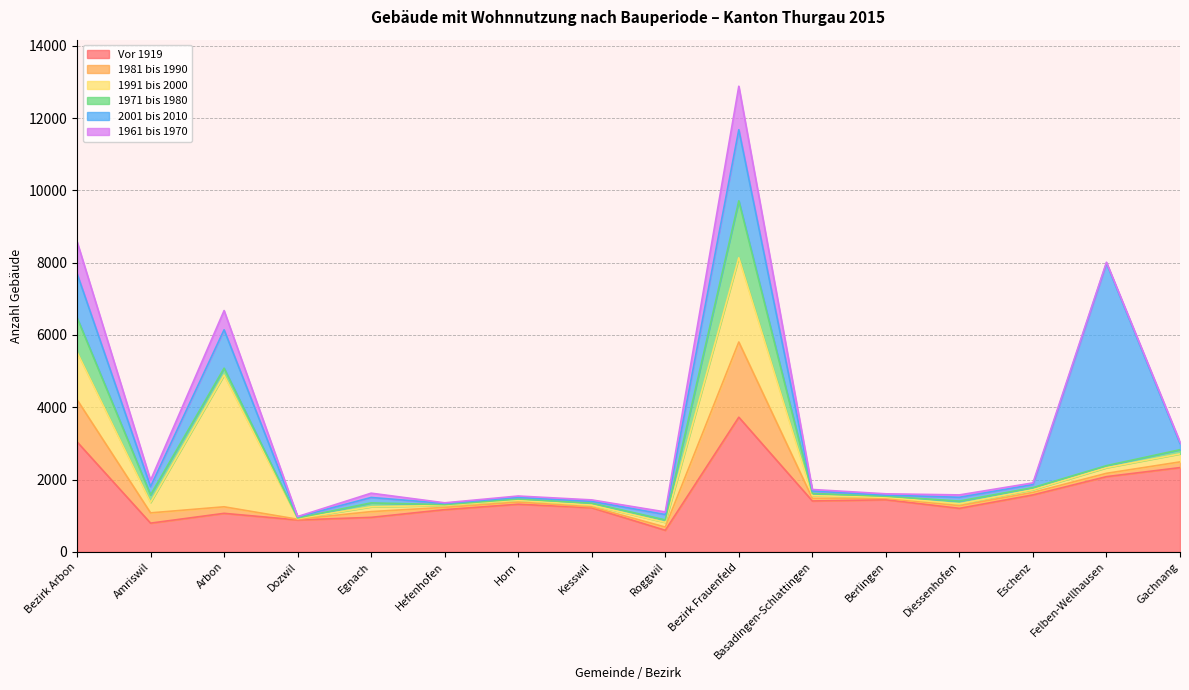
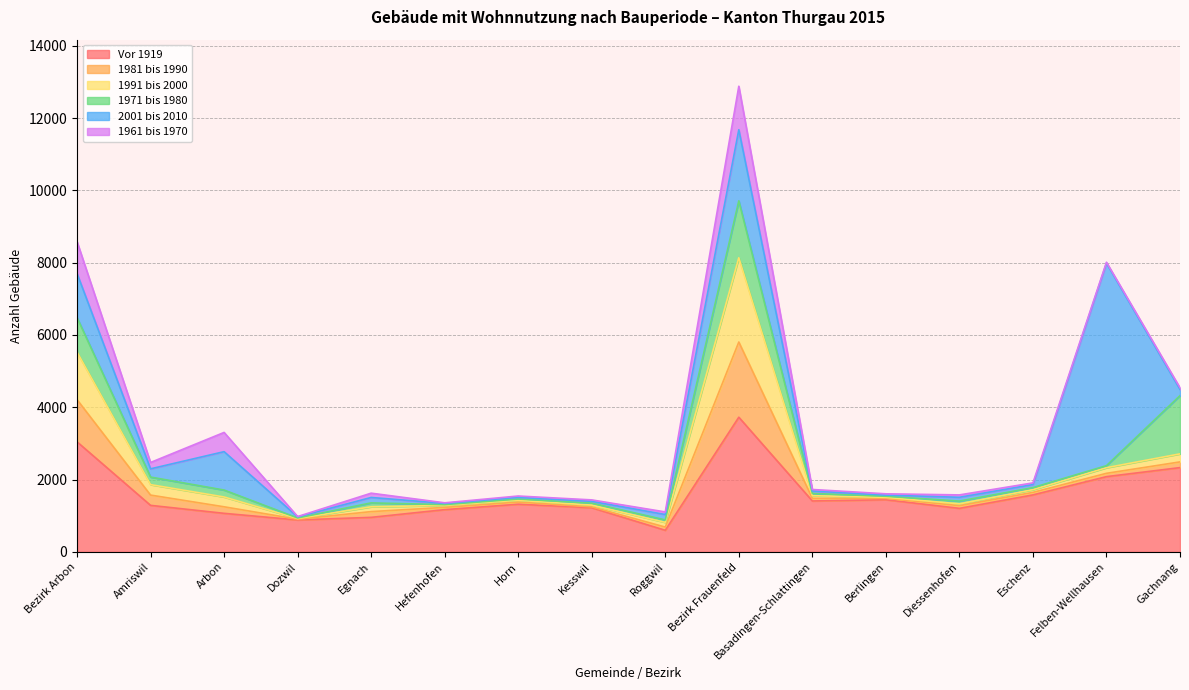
Vor 1919, Amriswil: 800 -> 1300
1991 bis 2000, Arbon: 3600 -> 300
1971 bis 1980, Gachnang: 100 -> 1600
